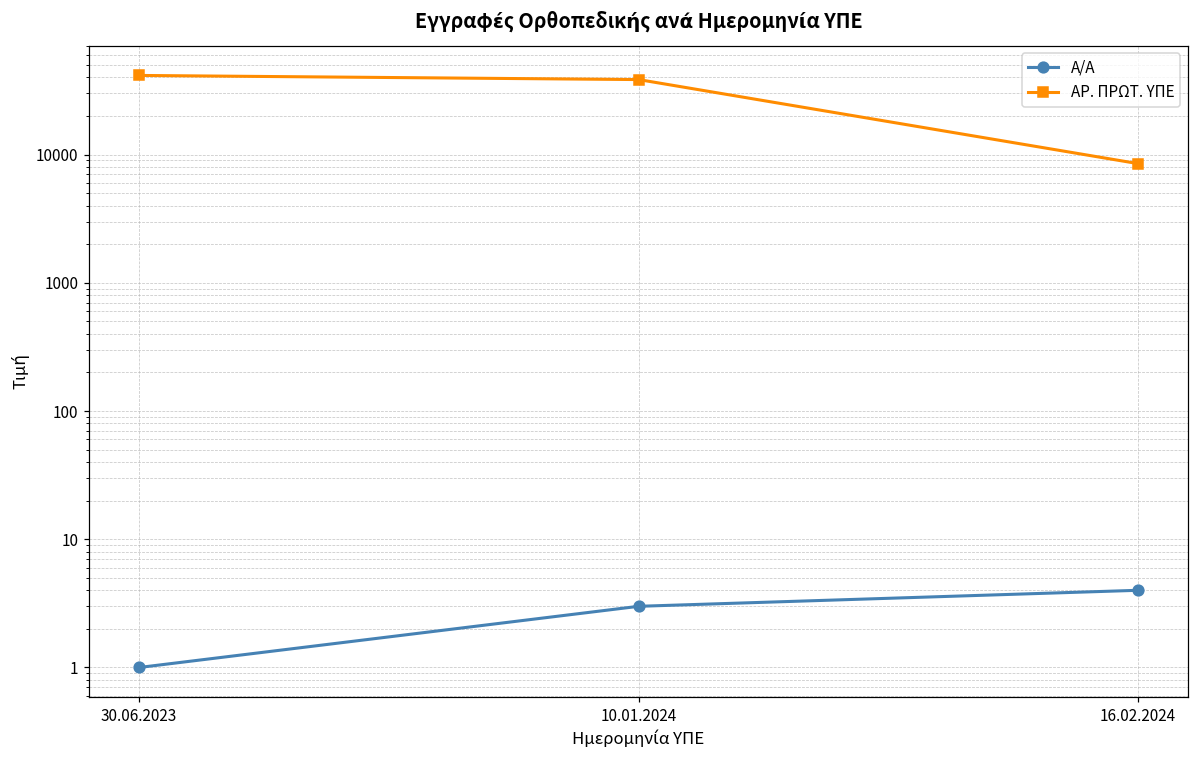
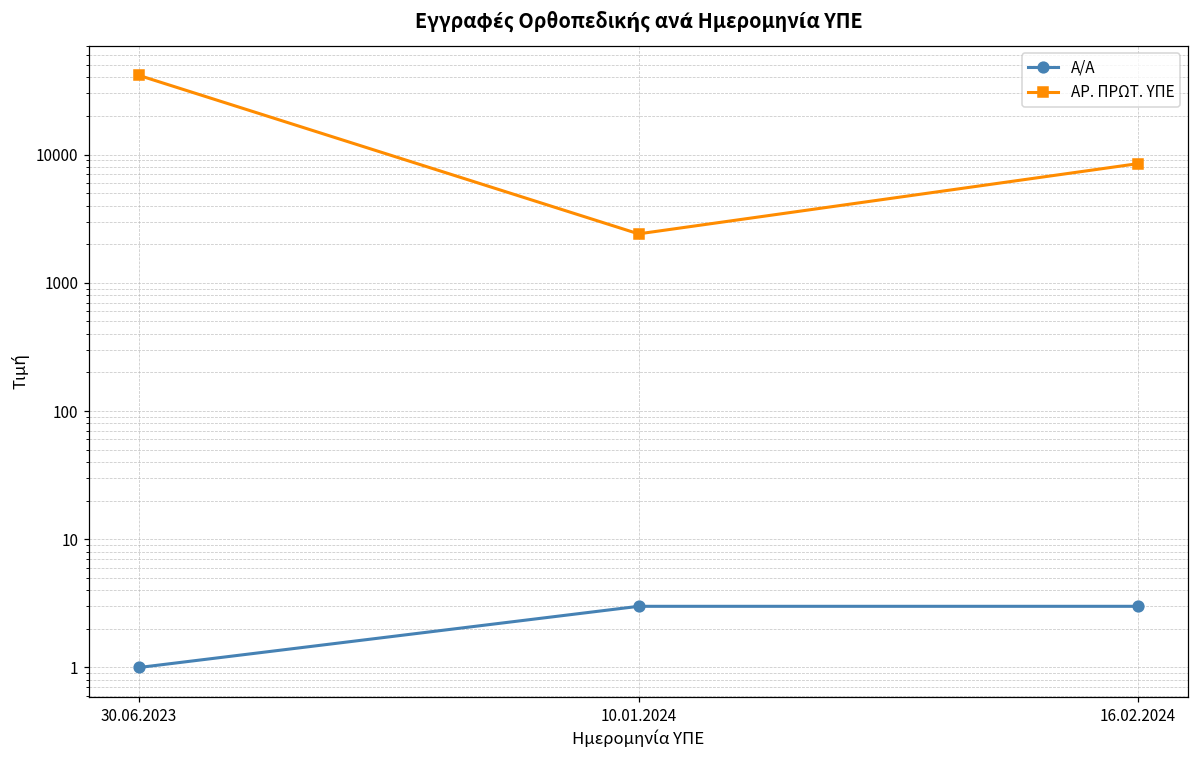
ΑΡ. ΠΡΩΤ. ΥΠΕ, 10.01.2024: 38000 -> 2400
Α/Α, 16.02.2024: 4 -> 3
